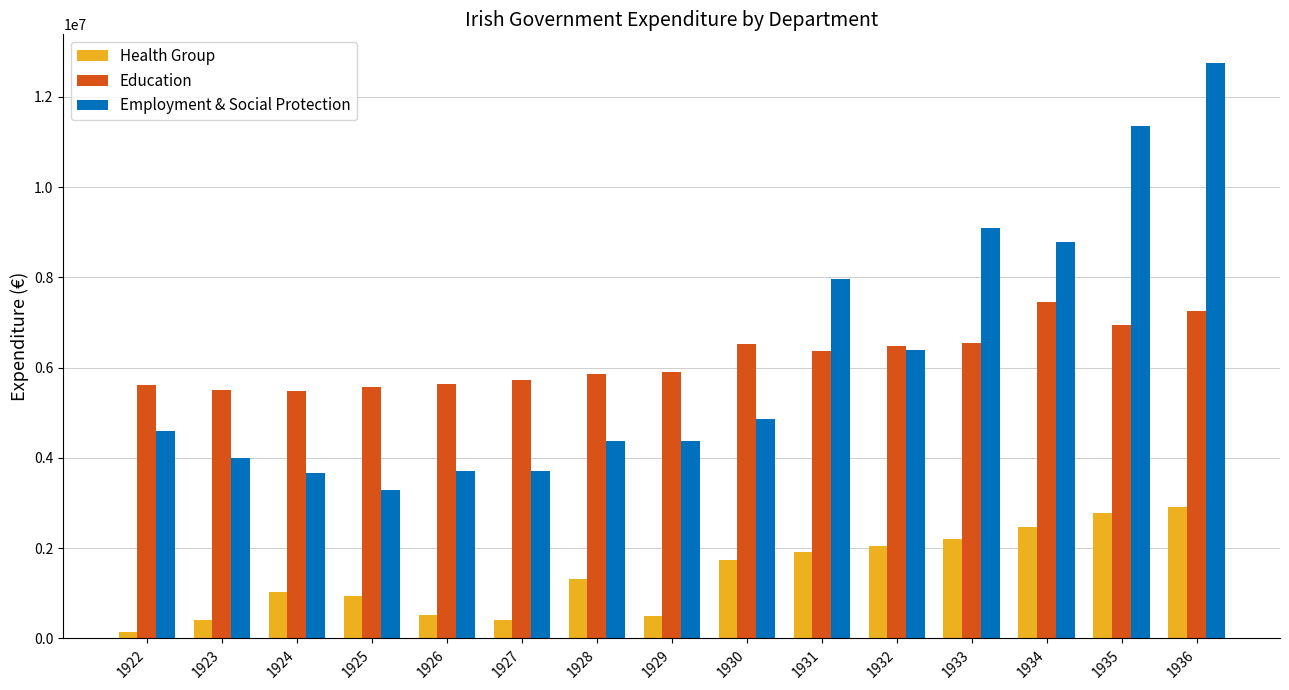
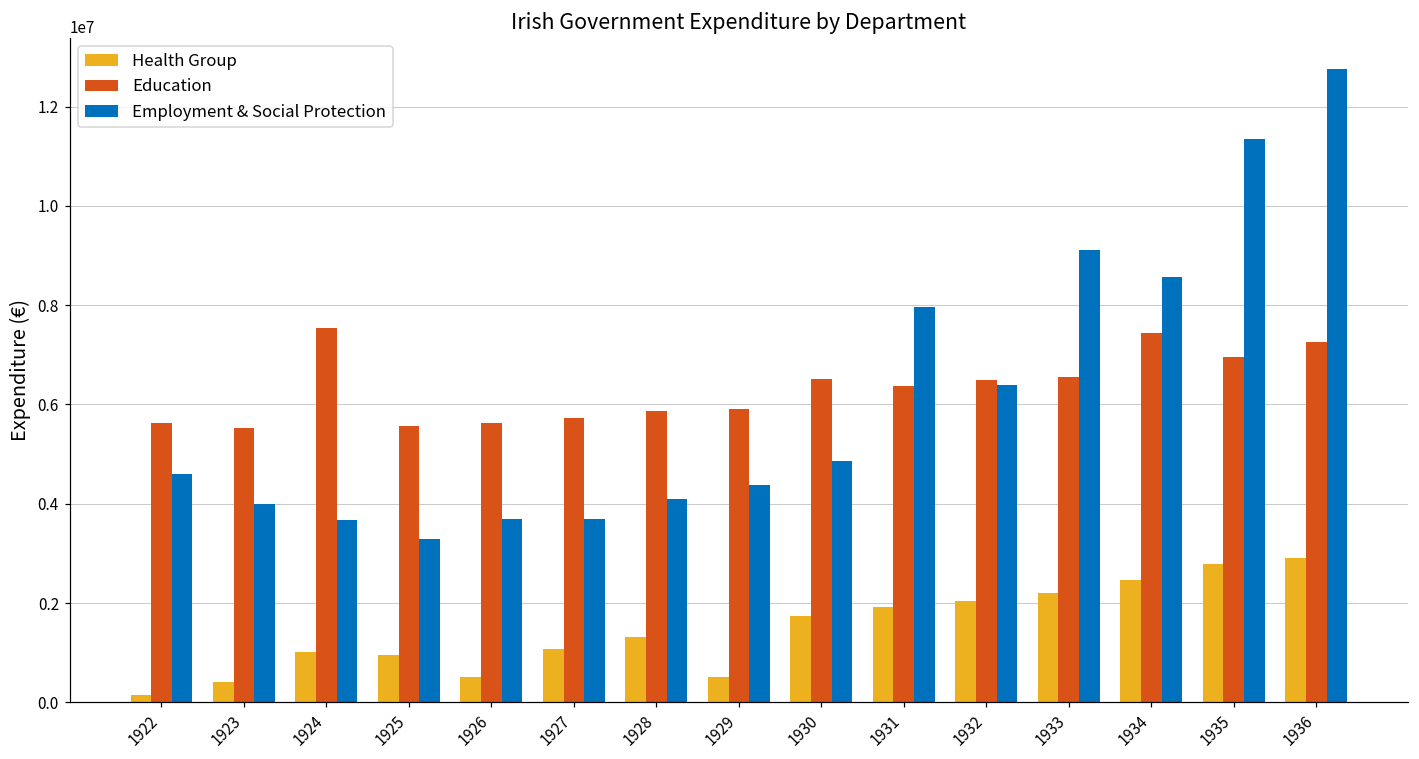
Education, 1924: 5500000 -> 7500000
Health Group, 1927: 400000 -> 1100000
Employment & Social Protection, 1928: 4400000 -> 4100000
Employment & Social Protection, 1934: 8800000 -> 8600000
